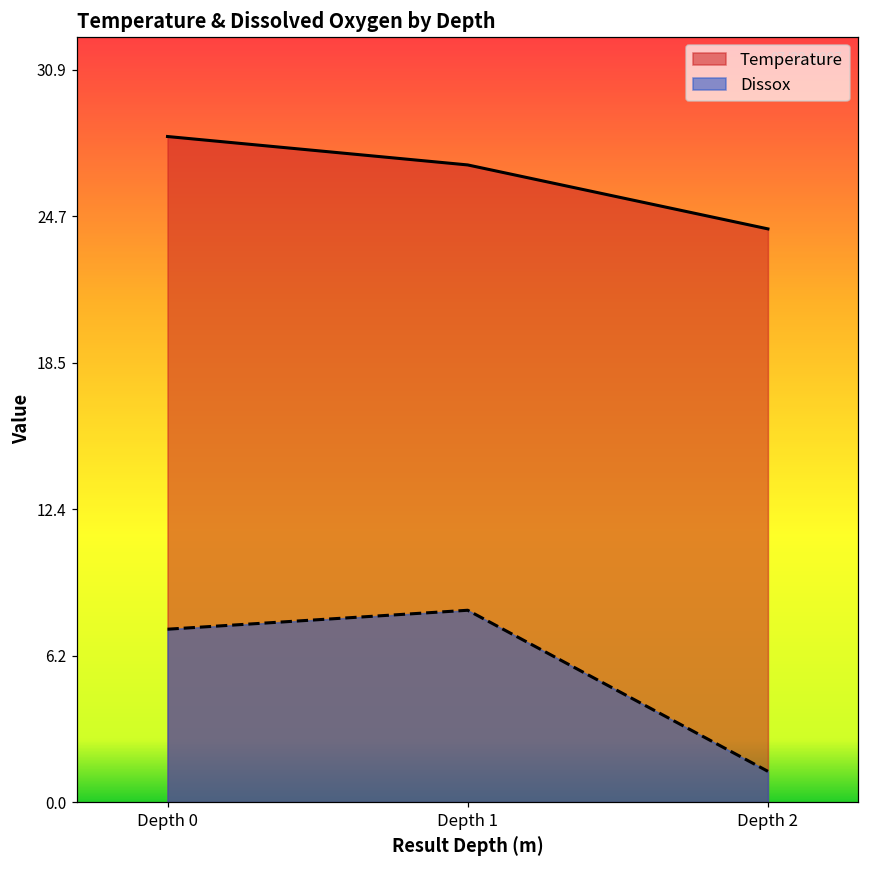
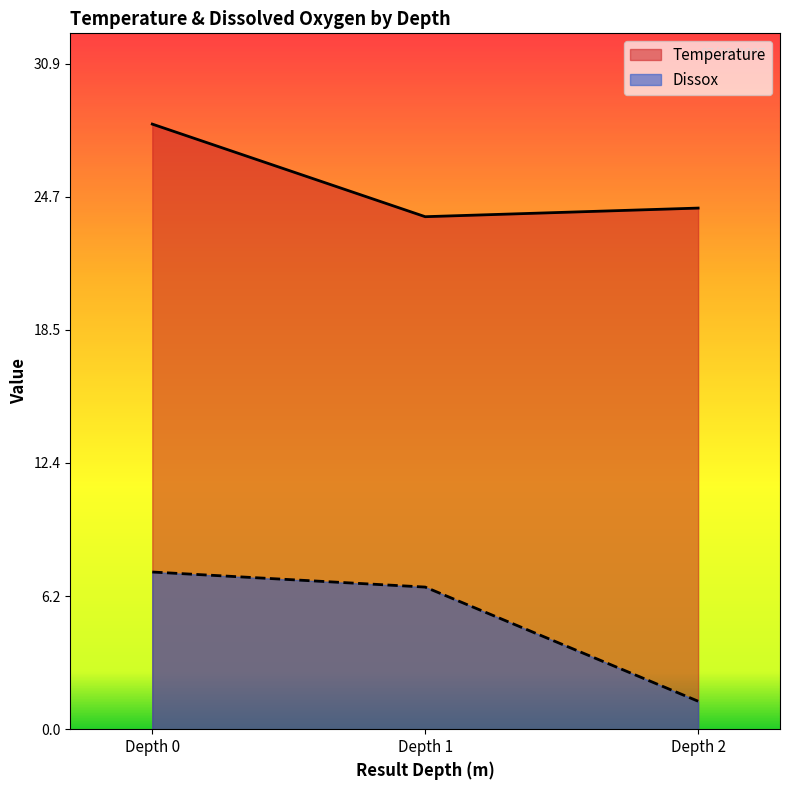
Temperature, Depth 1: 26.9 -> 23.8
Dissox, Depth 1: 8.1 -> 6.6
